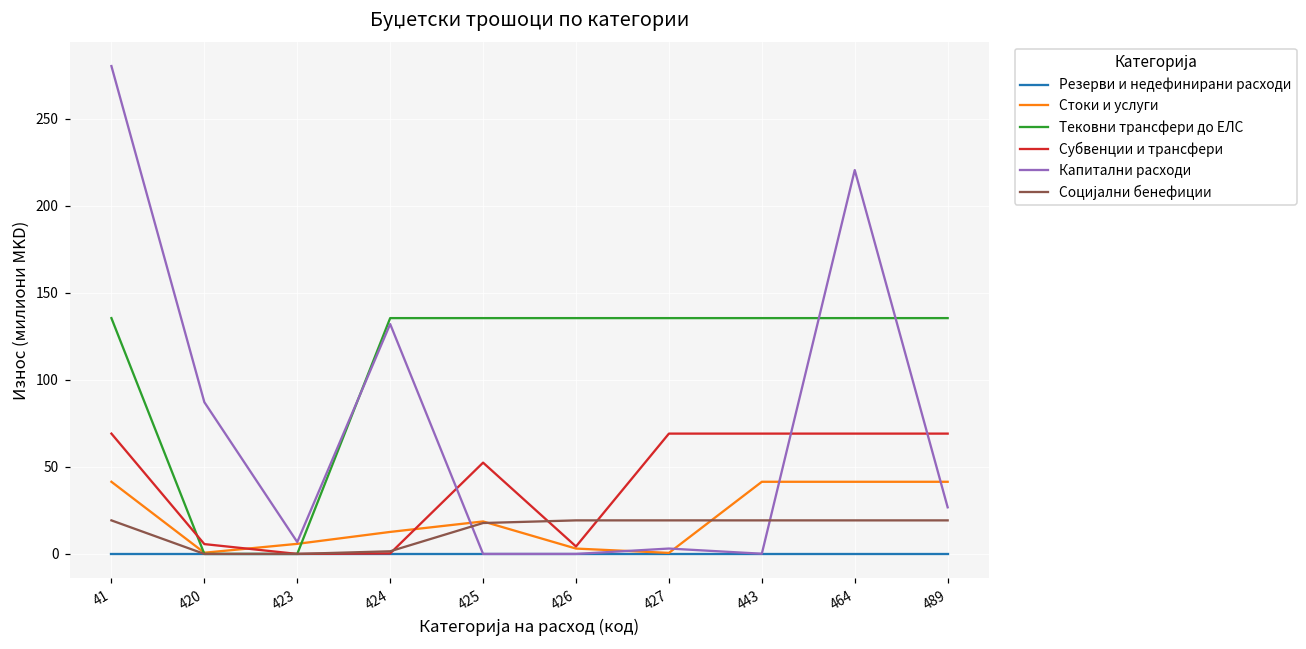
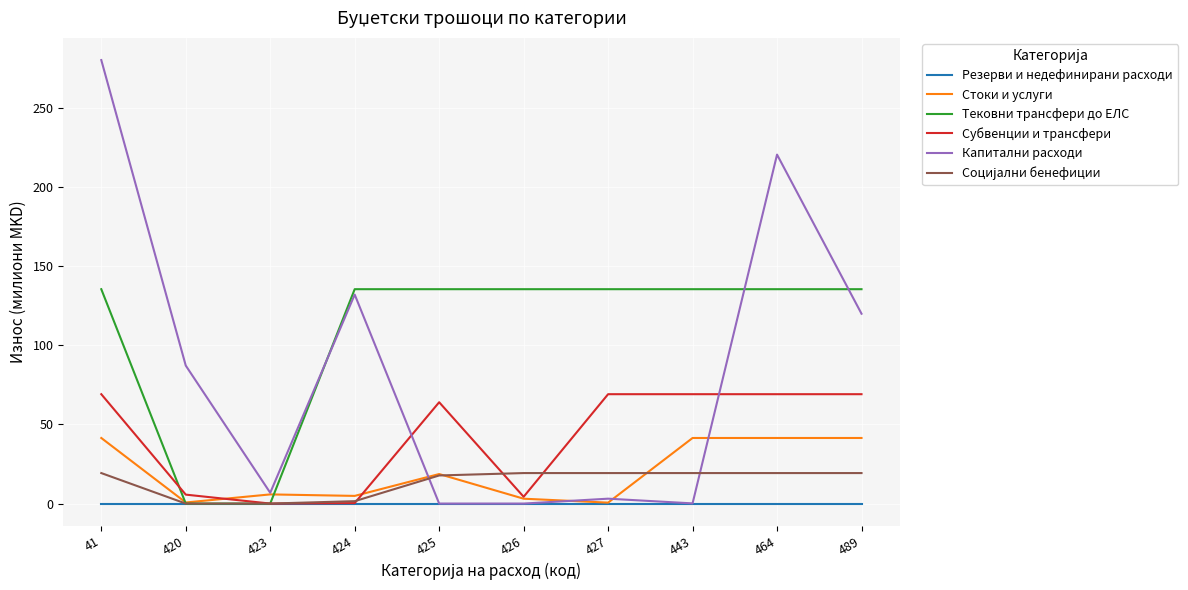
Стоки и услуги, 424: 13 -> 5
Субвенции и трансфери, 425: 52 -> 64
Капитални расходи, 489: 27 -> 120
